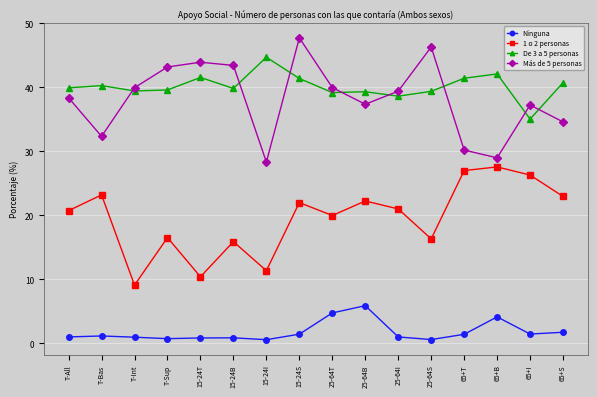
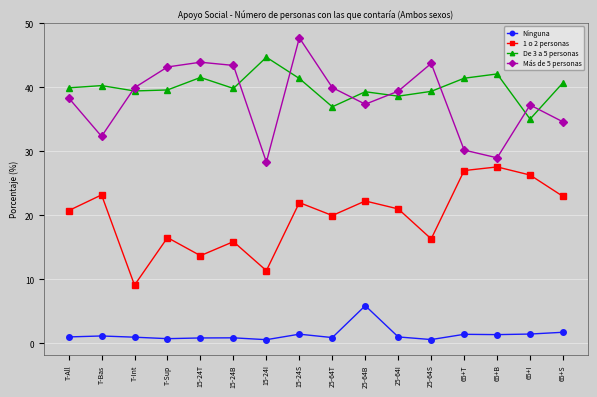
1 o 2 personas, 15-24T: 10 -> 14
Ninguna, 25-64T: 5 -> 1
De 3 a 5 personas, 25-64T: 39 -> 37
Más de 5 personas, 25-64S: 46 -> 44
Ninguna, 65+B: 4 -> 1
